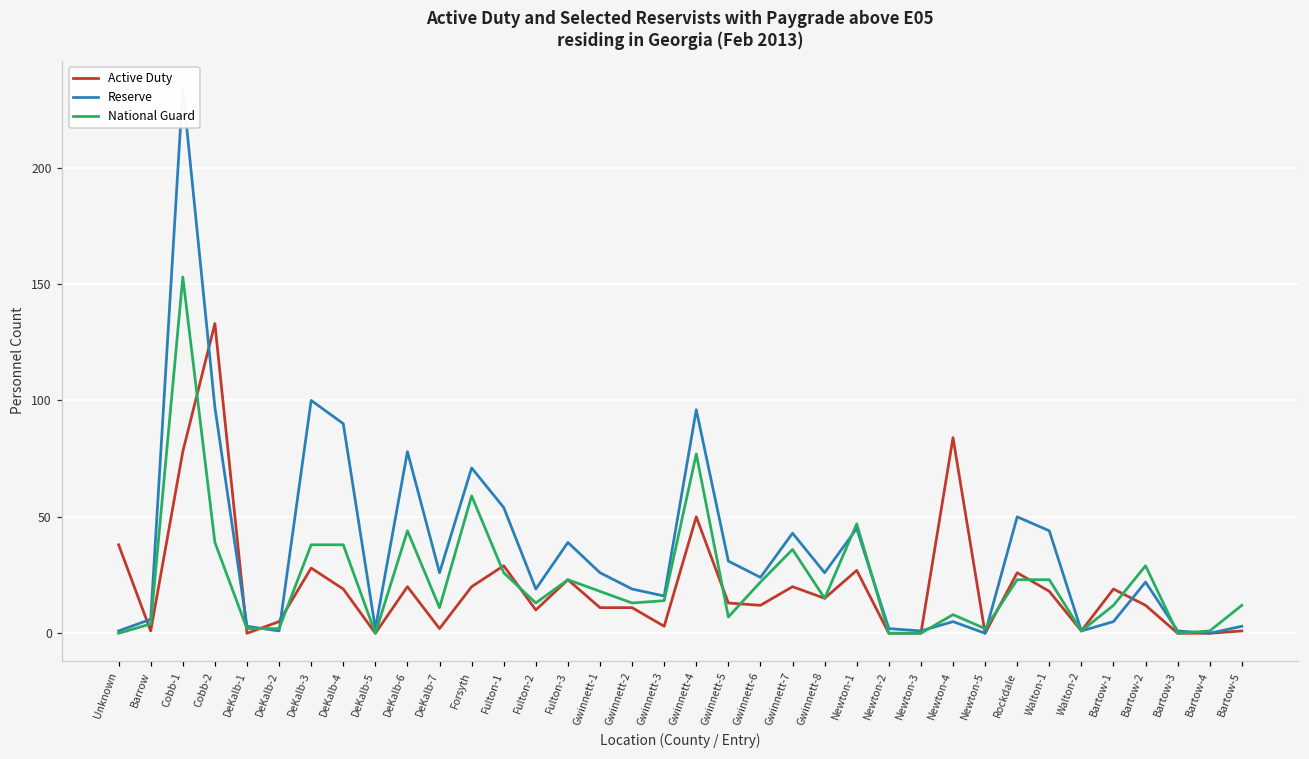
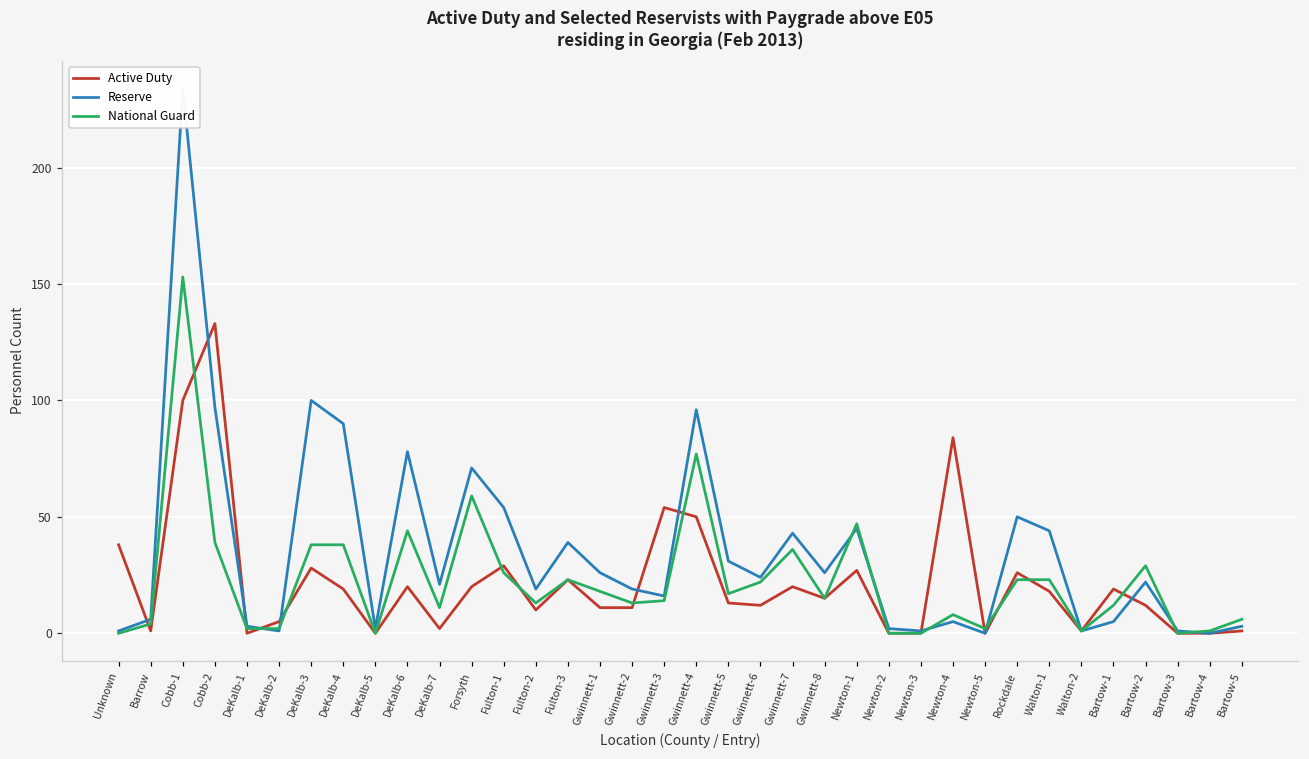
Active Duty, Cobb-1: 78 -> 100
Reserve, DeKalb-7: 26 -> 21
Active Duty, Gwinnett-3: 3 -> 54
National Guard, Gwinnett-5: 7 -> 17
National Guard, Bartow-5: 12 -> 6
